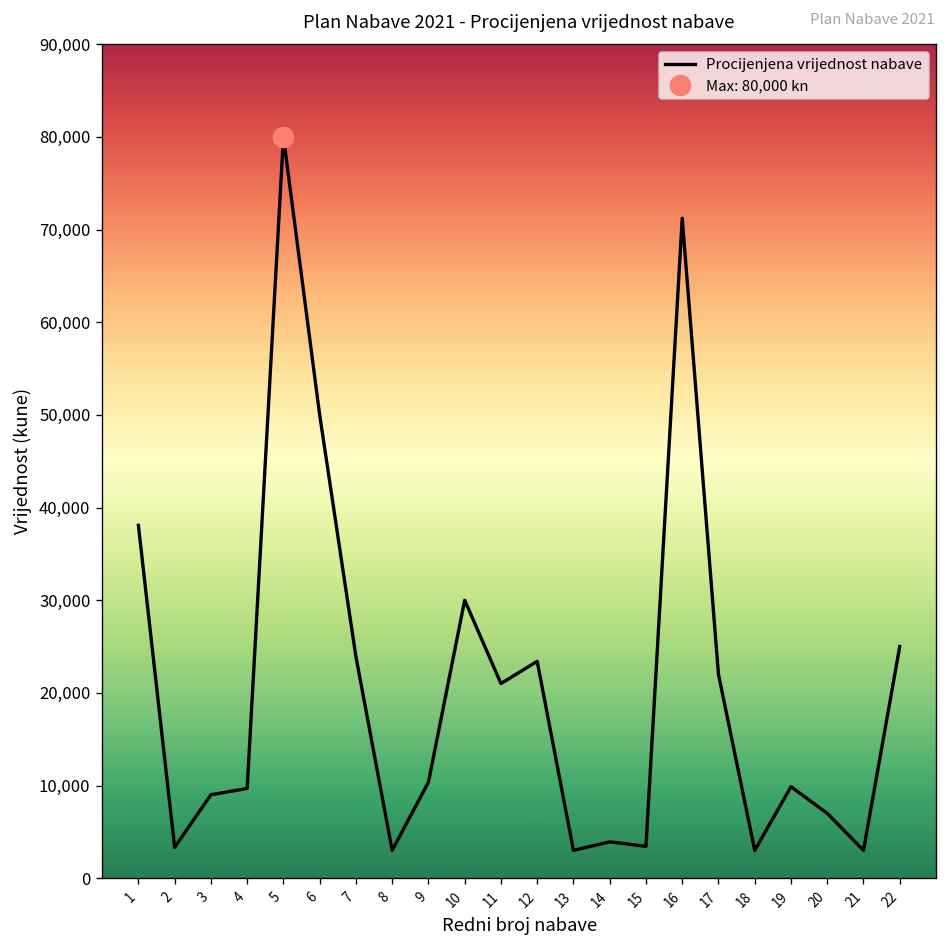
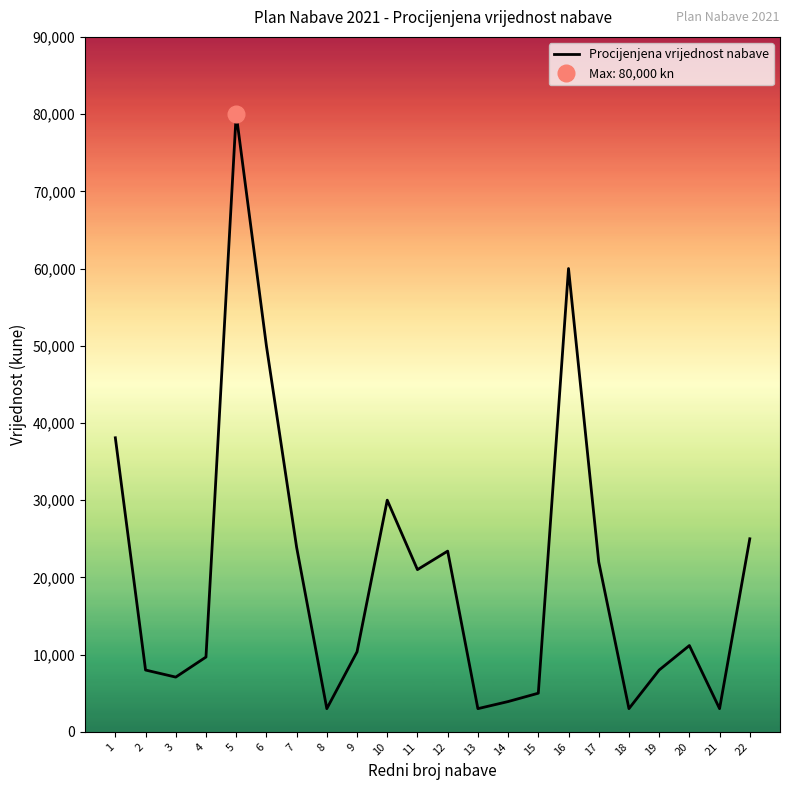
Procijenjena vrijednost nabave, 2: 3,000 -> 8,000
Procijenjena vrijednost nabave, 3: 9,000 -> 7,000
Procijenjena vrijednost nabave, 15: 3,000 -> 5,000
Procijenjena vrijednost nabave, 16: 71,000 -> 60,000
Procijenjena vrijednost nabave, 19: 10,000 -> 8,000
Procijenjena vrijednost nabave, 20: 7,000 -> 11,000
